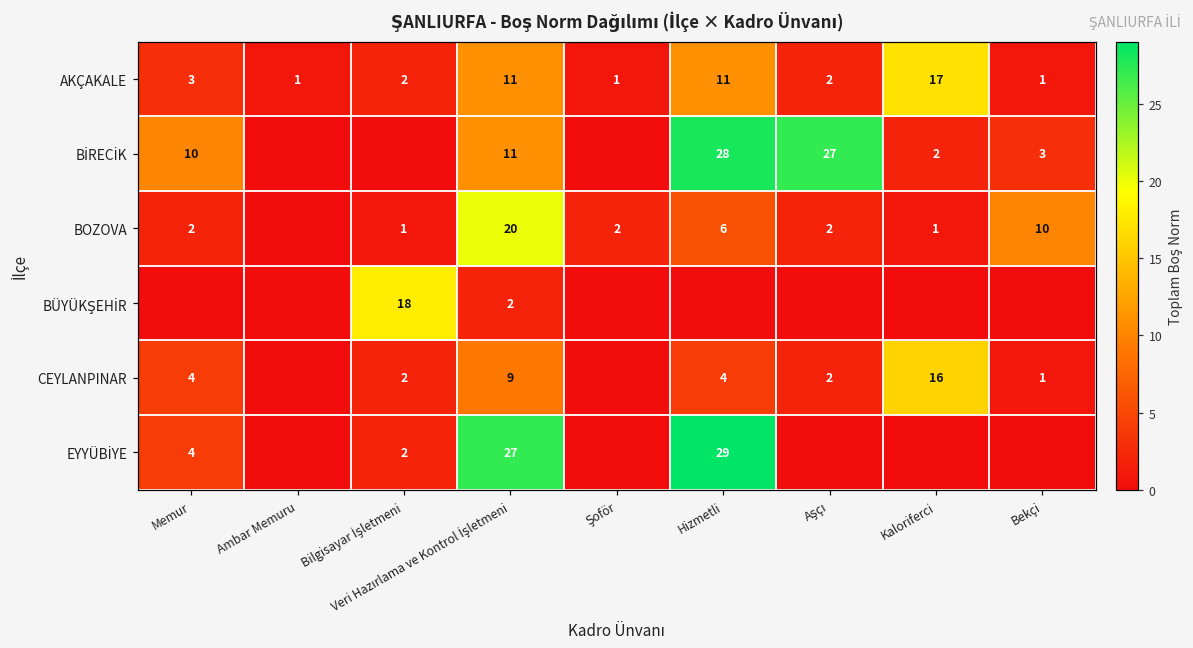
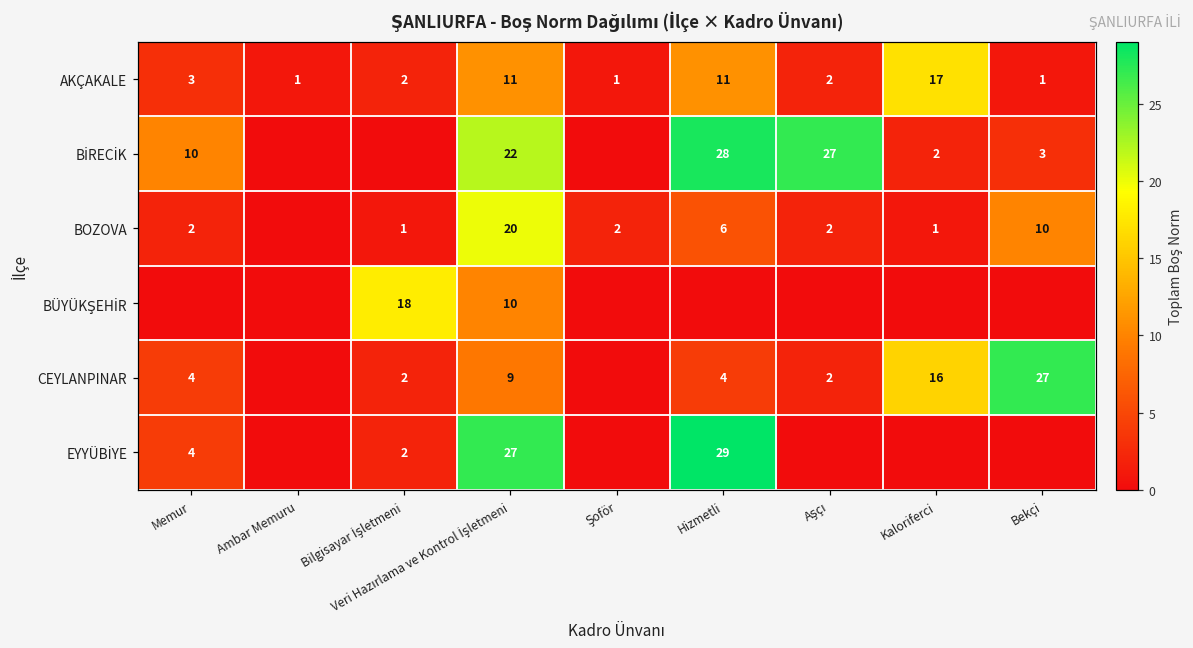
BİRECİK, Veri Hazırlama ve Kontrol İşletmeni: 11 -> 22
BÜYÜKŞEHİR, Veri Hazırlama ve Kontrol İşletmeni: 2 -> 10
CEYLANPINAR, Bekçi: 1 -> 27
